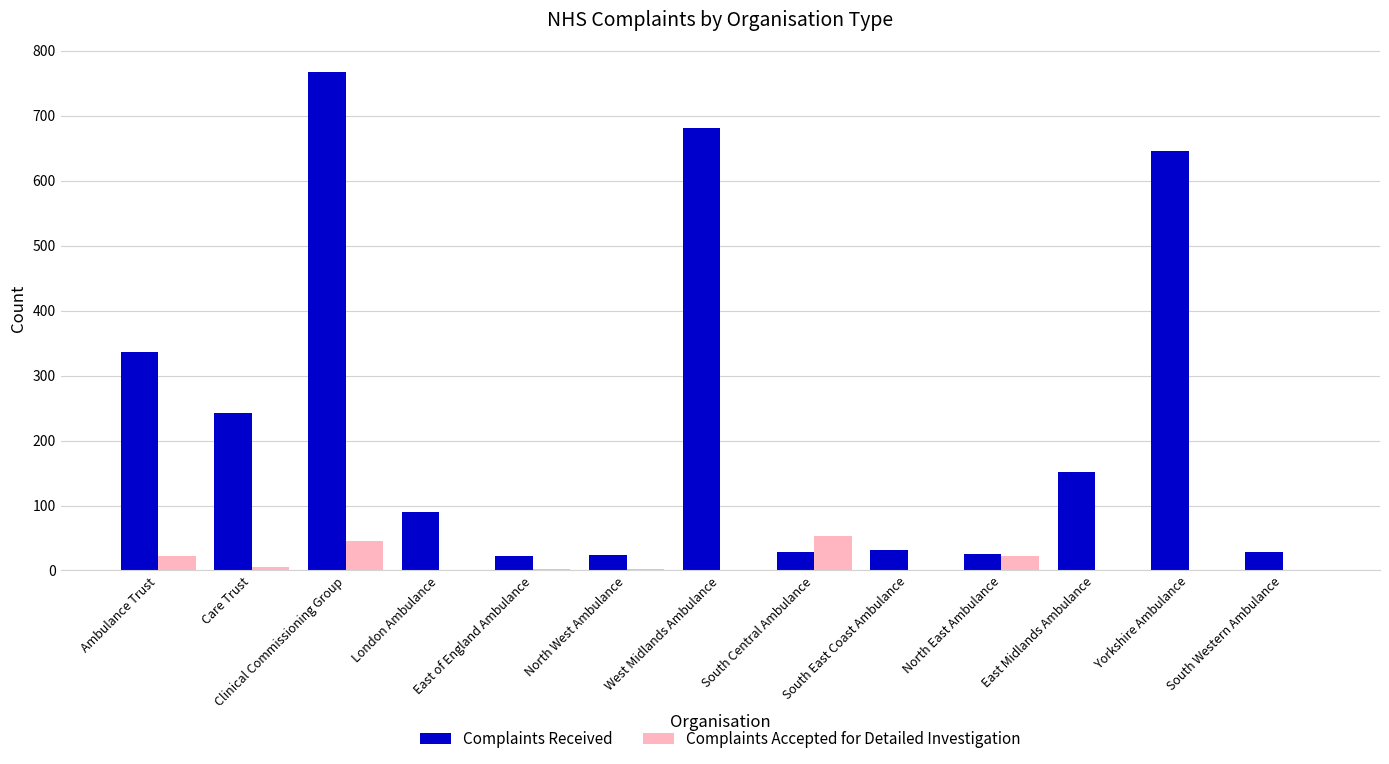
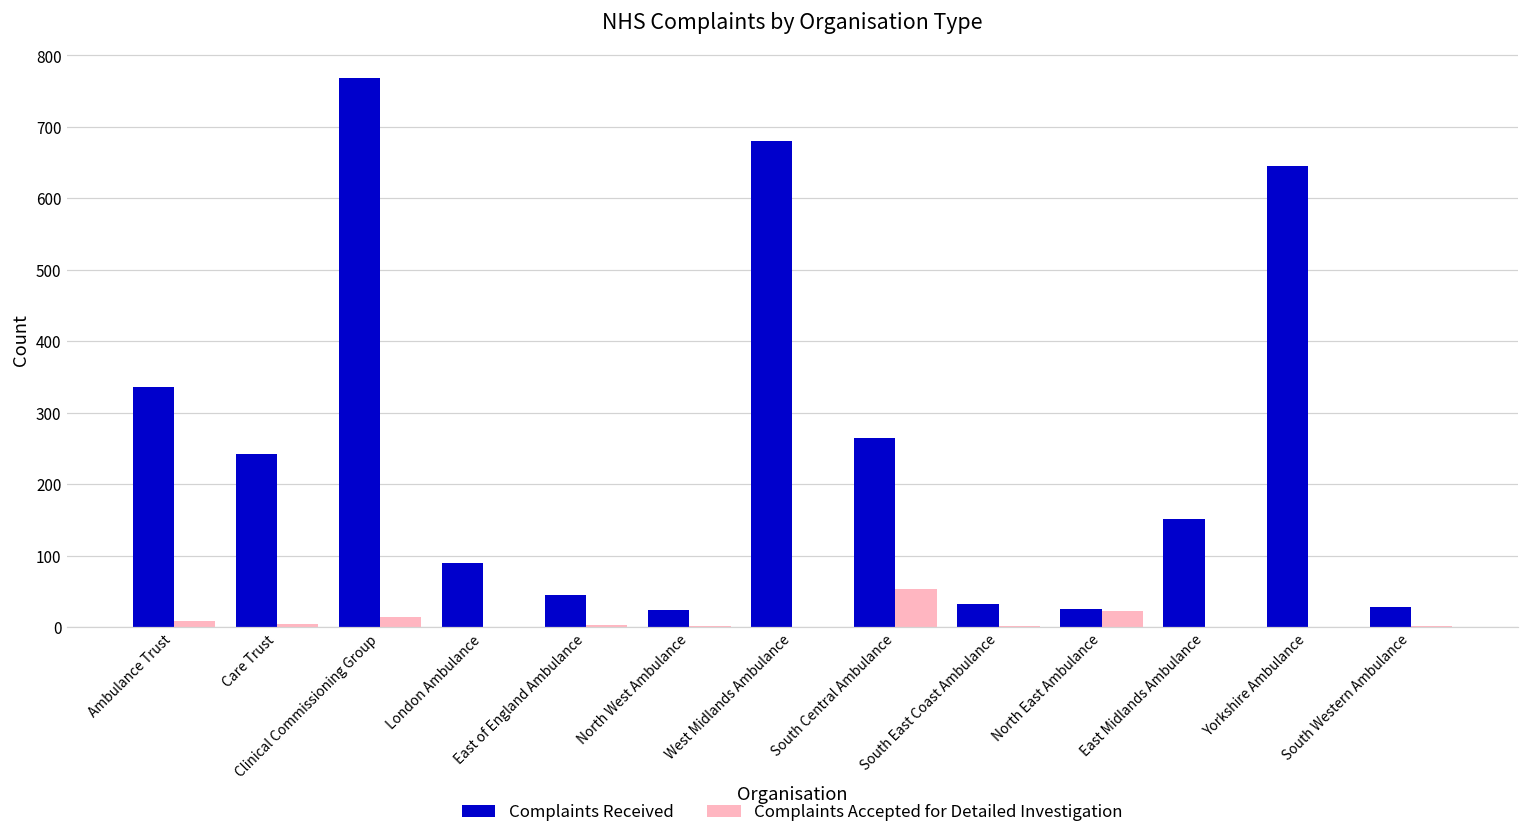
Complaints Accepted for Detailed Investigation, Ambulance Trust: 20 -> 10
Complaints Accepted for Detailed Investigation, Clinical Commissioning Group: 50 -> 10
Complaints Received, East of England Ambulance: 20 -> 50
Complaints Received, South Central Ambulance: 30 -> 270
